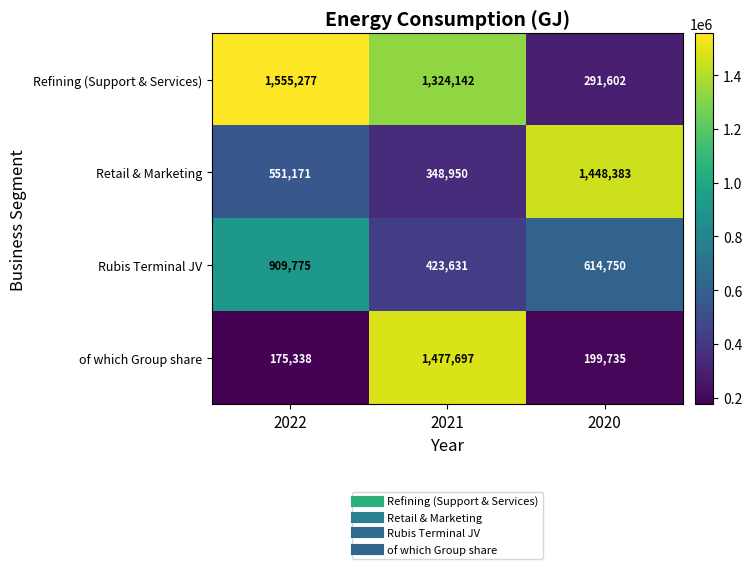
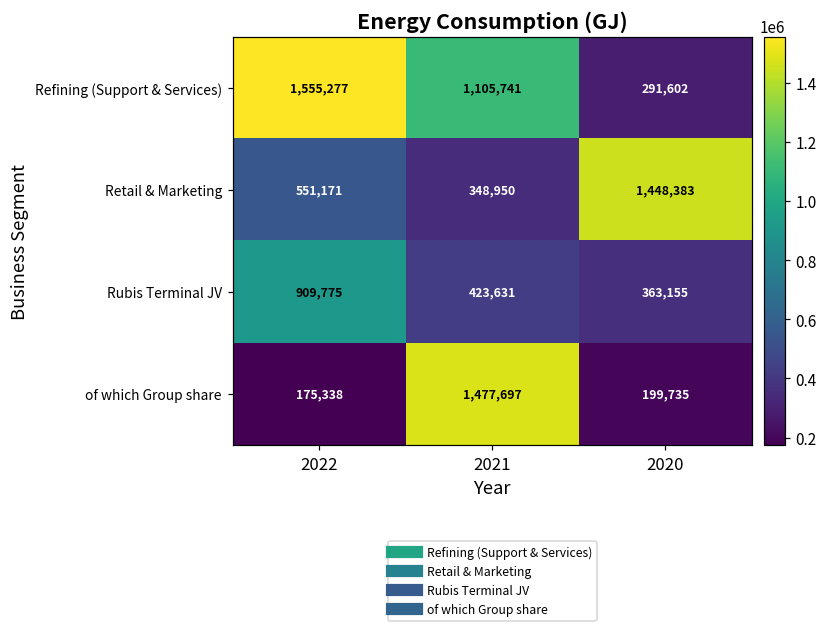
Refining (Support & Services), 2021: 1,324,142 -> 1,105,741
Rubis Terminal JV, 2020: 614,750 -> 363,155
